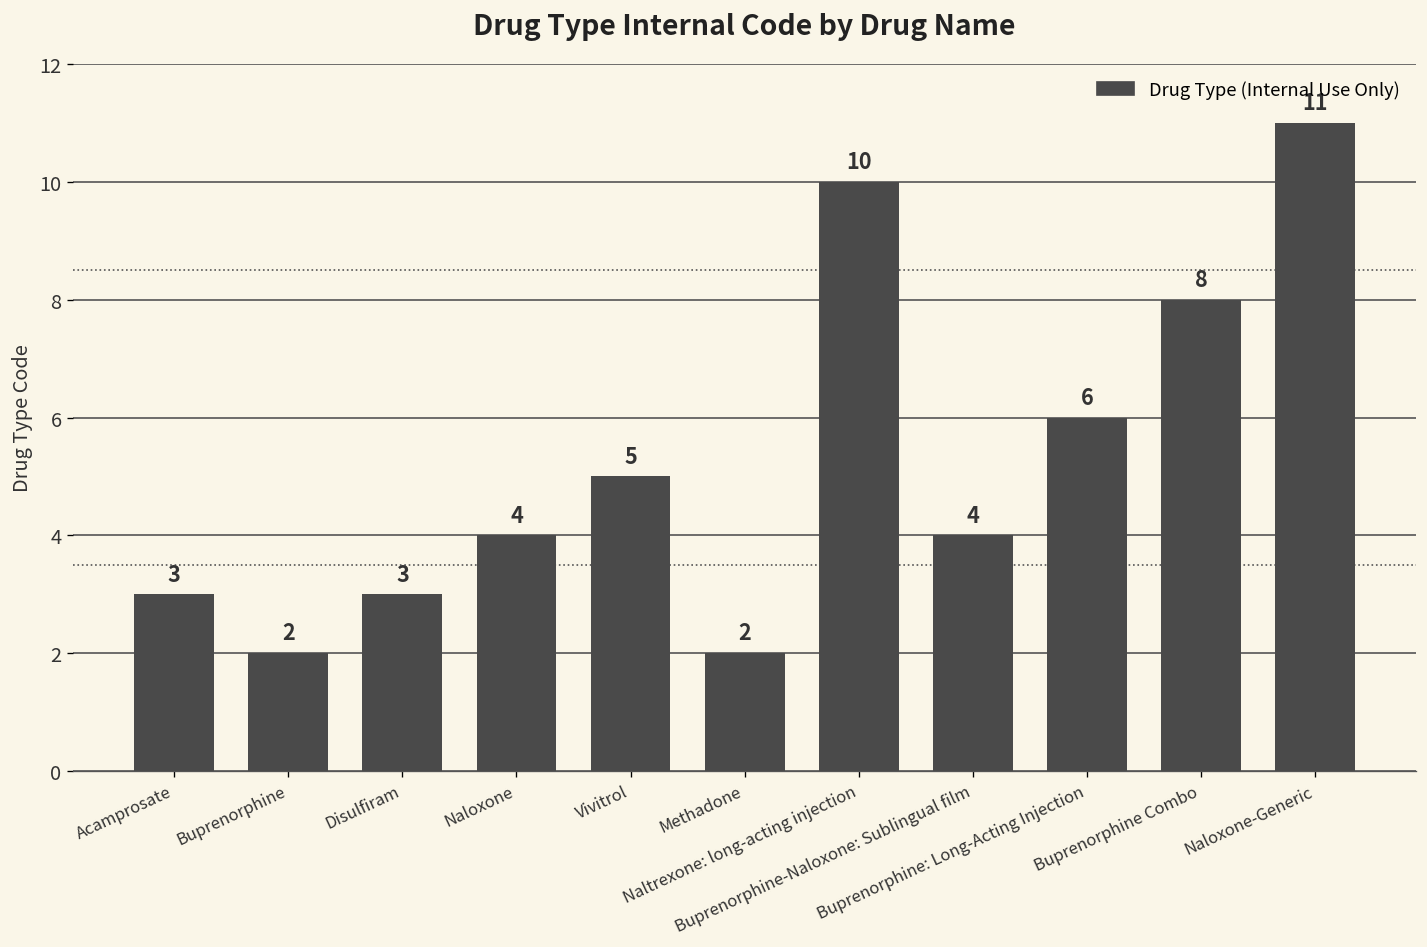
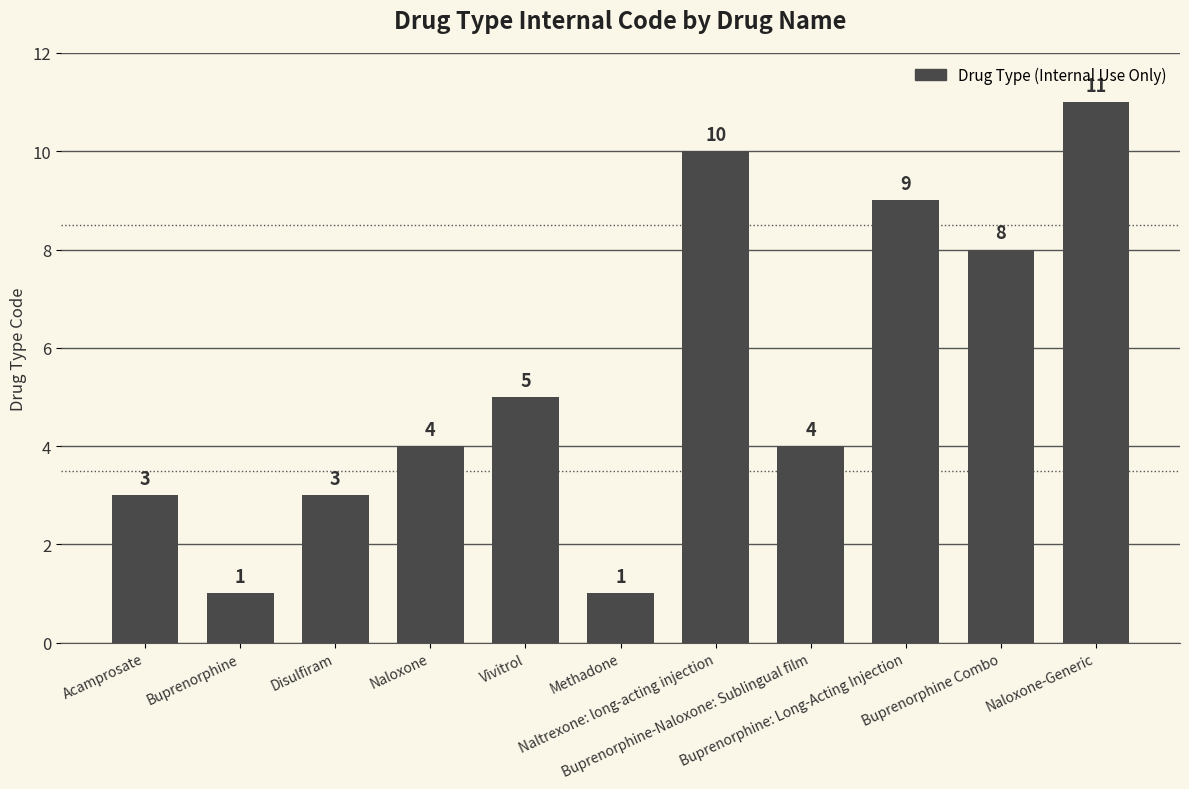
Buprenorphine: 2 -> 1
Methadone: 2 -> 1
Buprenorphine: Long-Acting Injection: 6 -> 9
